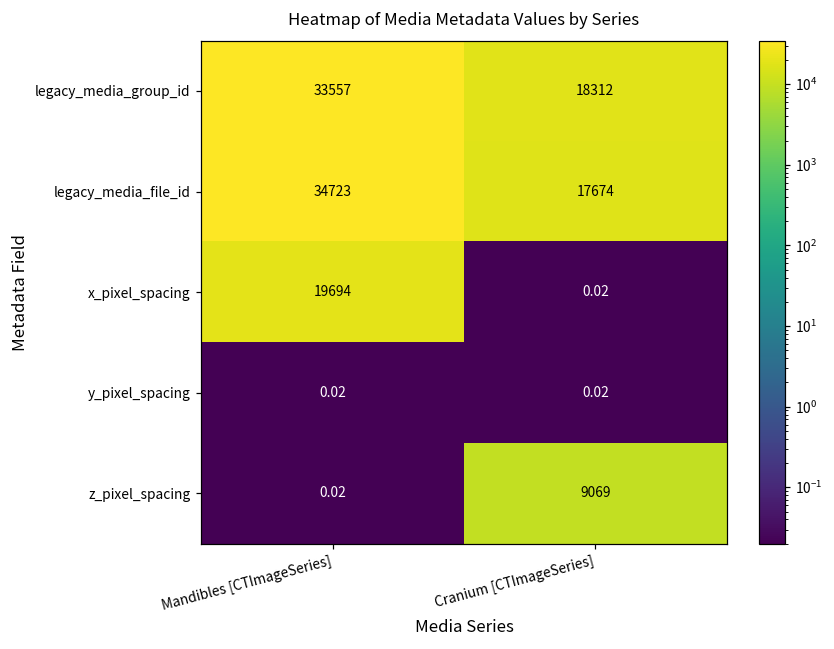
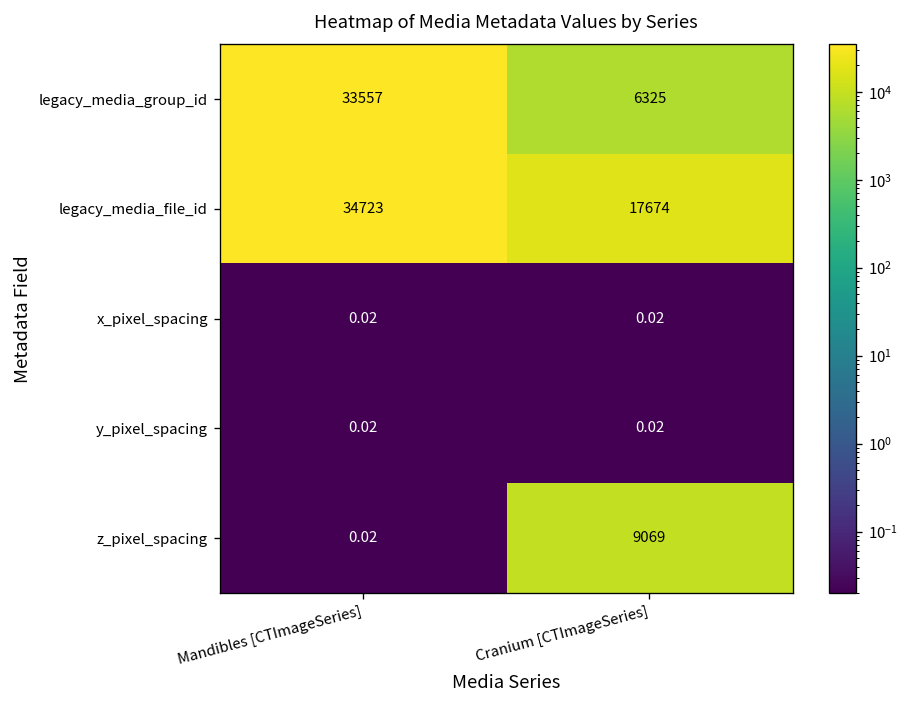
legacy_media_group_id, Cranium [CTImageSeries]: 18312 -> 6325
x_pixel_spacing, Mandibles [CTImageSeries]: 19694 -> 0.02
